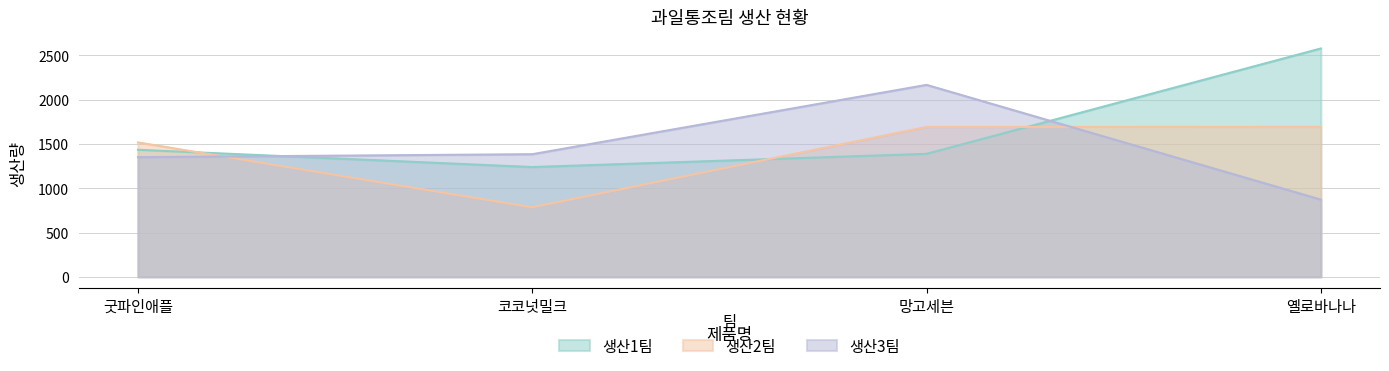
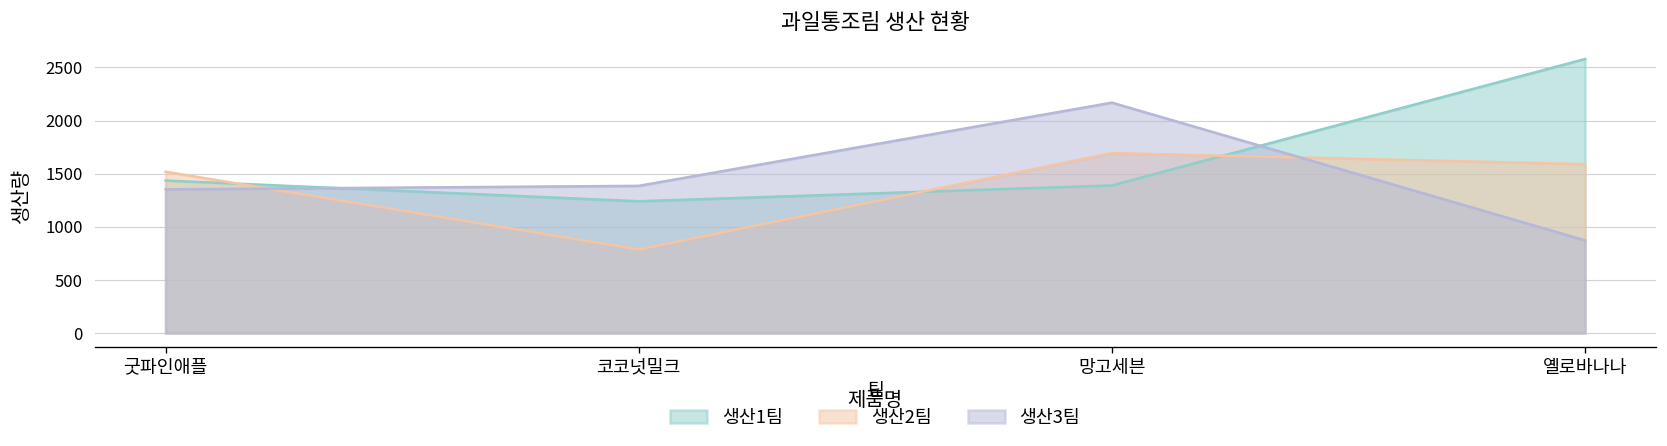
생산2팀, 옐로바나나: 1700 -> 1600
